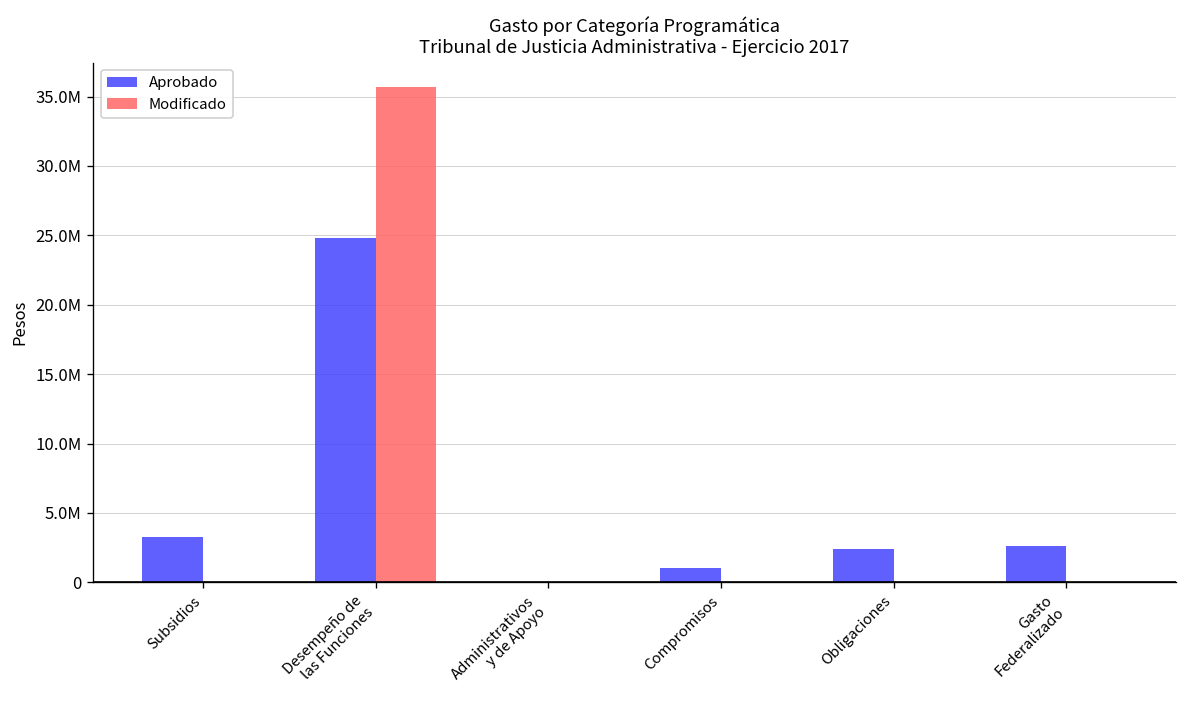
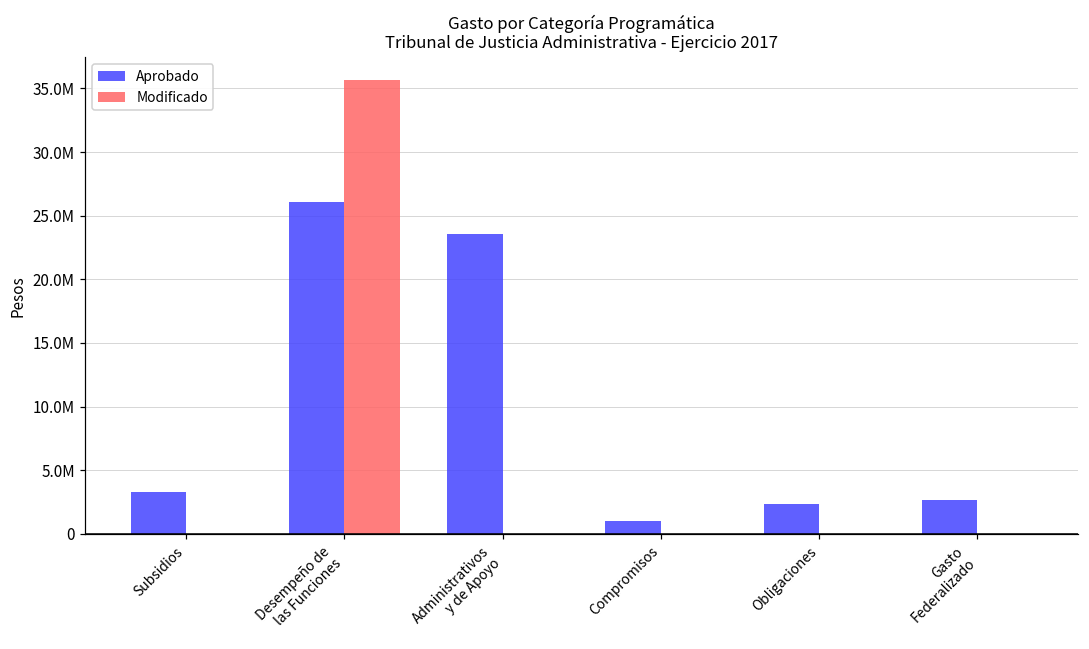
Aprobado, Desempeño de las Funciones: 24800000 -> 26100000
Aprobado, Administrativos y de Apoyo: 0 -> 23500000
